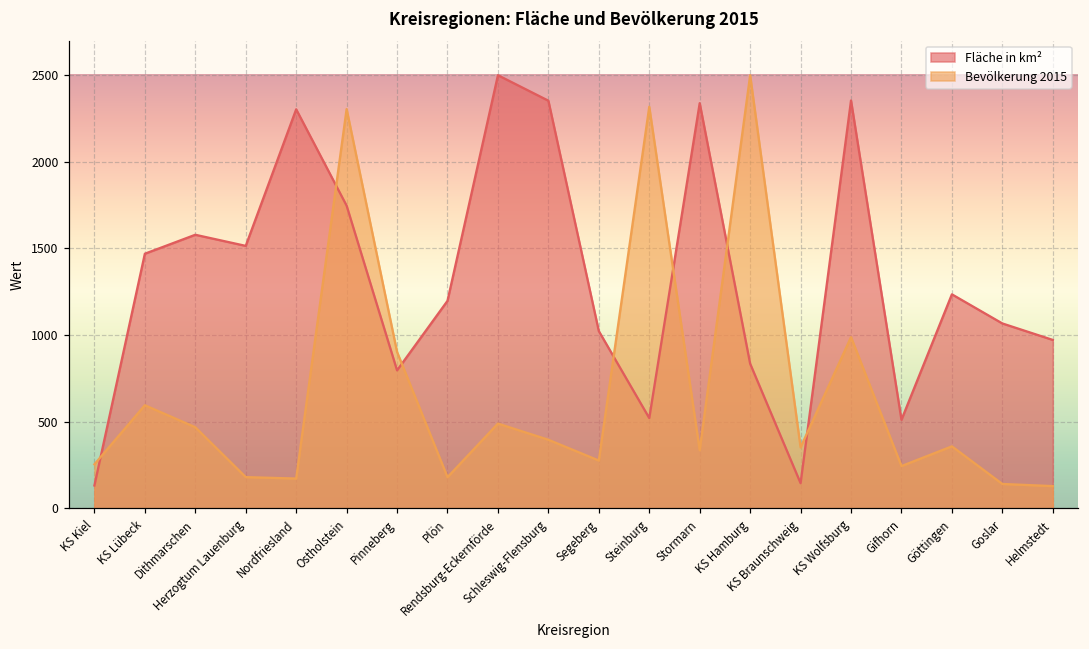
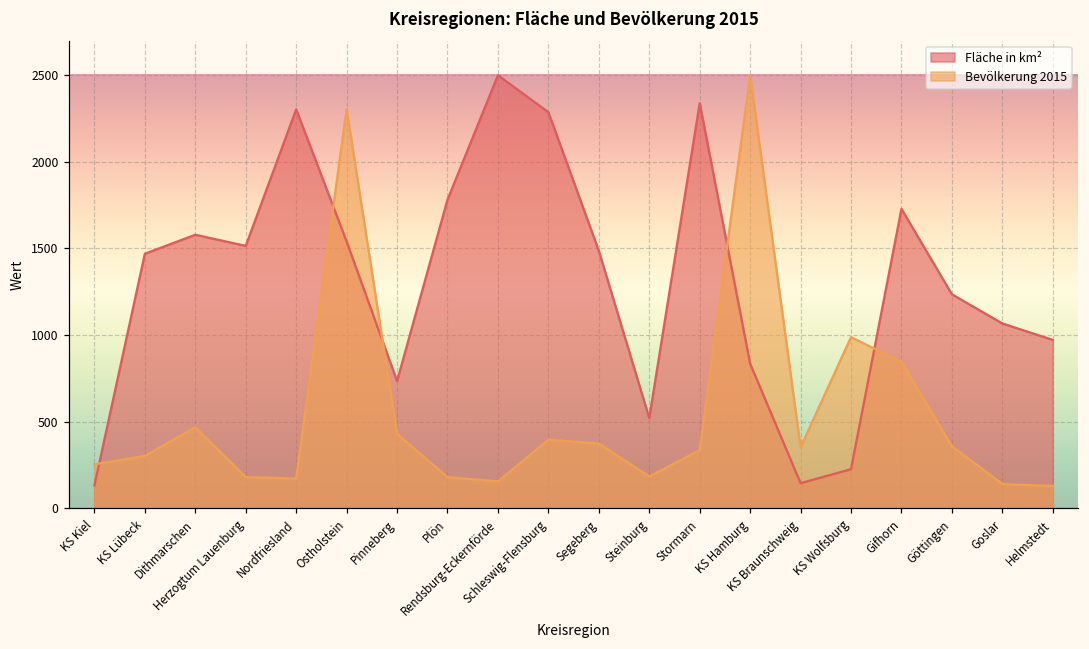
Bevölkerung 2015, KS Lübeck: 590 -> 300
Fläche in km², Ostholstein: 1750 -> 1540
Fläche in km², Pinneberg: 800 -> 730
Bevölkerung 2015, Pinneberg: 900 -> 430
Fläche in km², Plön: 1200 -> 1780
Bevölkerung 2015, Rendsburg-Eckernförde: 490 -> 160
Fläche in km², Schleswig-Flensburg: 2350 -> 2290
Fläche in km², Segeberg: 1020 -> 1490
Bevölkerung 2015, Segeberg: 280 -> 370
Bevölkerung 2015, Steinburg: 2320 -> 180
Fläche in km², KS Wolfsburg: 2350 -> 230
Fläche in km², Gifhorn: 510 -> 1730
Bevölkerung 2015, Gifhorn: 240 -> 840
